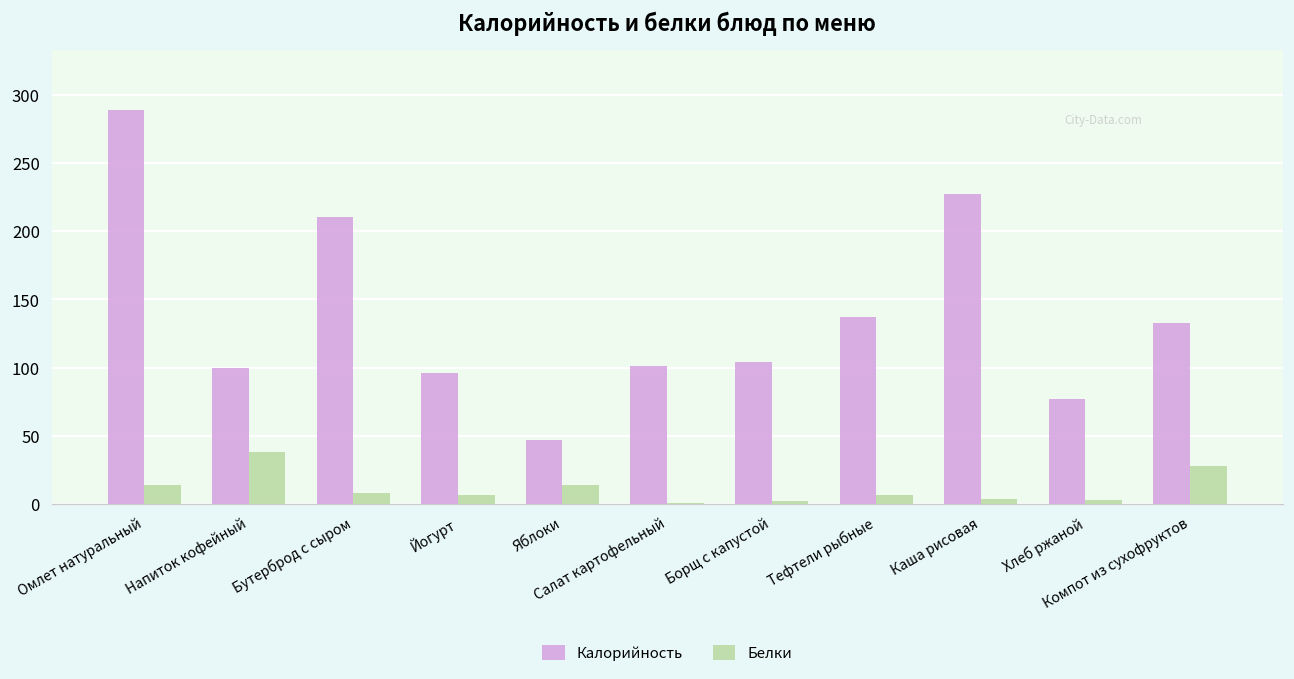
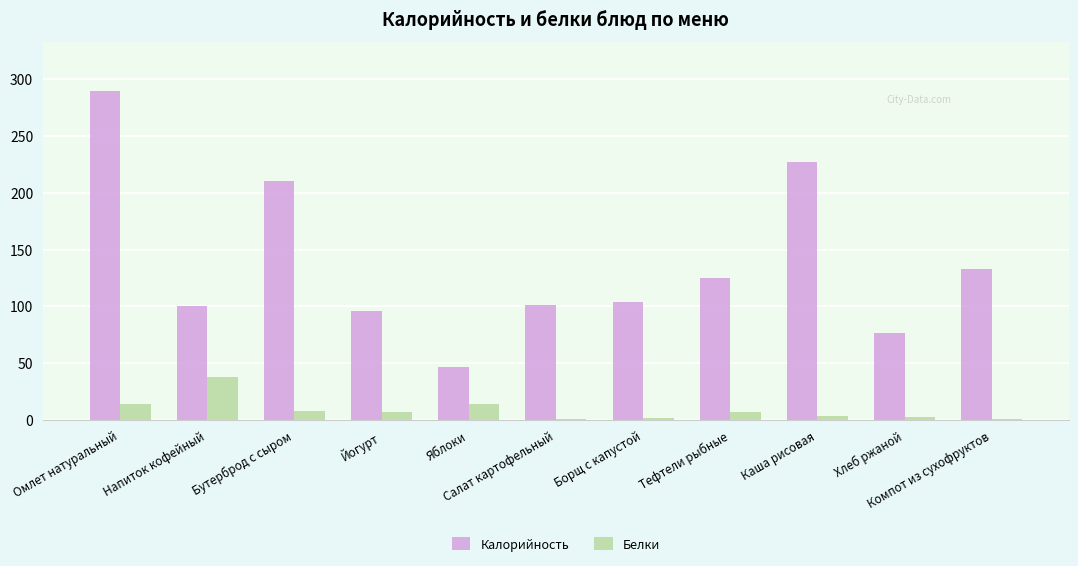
Калорийность, Тефтели рыбные: 137 -> 125
Белки, Компот из сухофруктов: 28 -> 1
